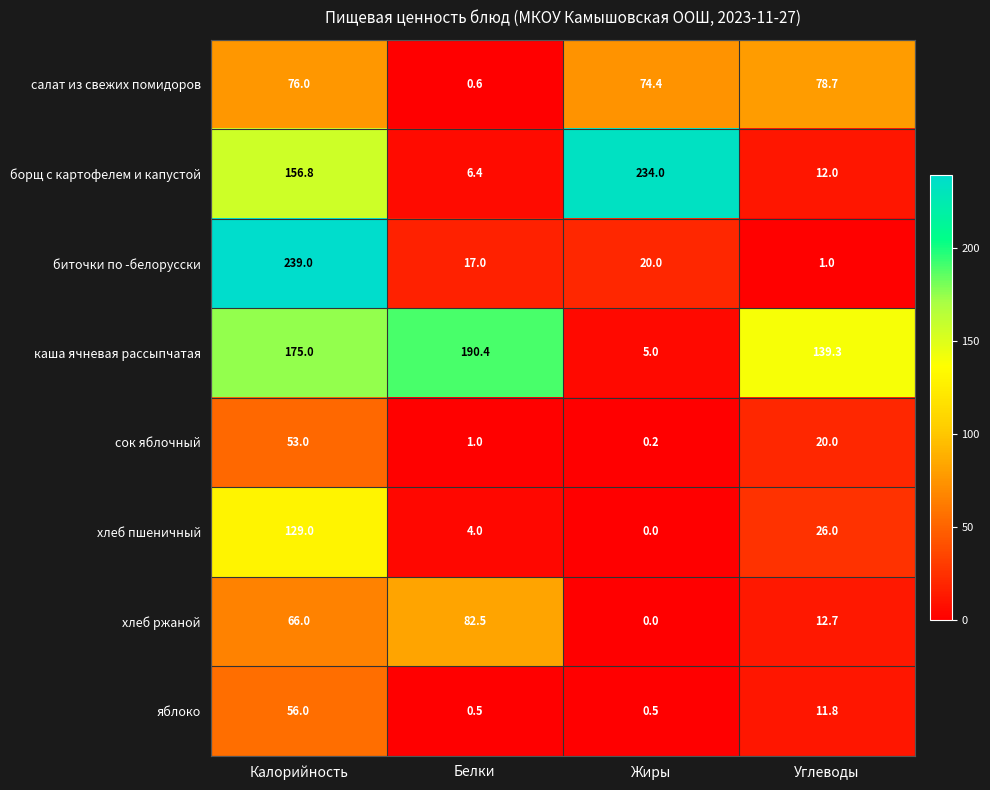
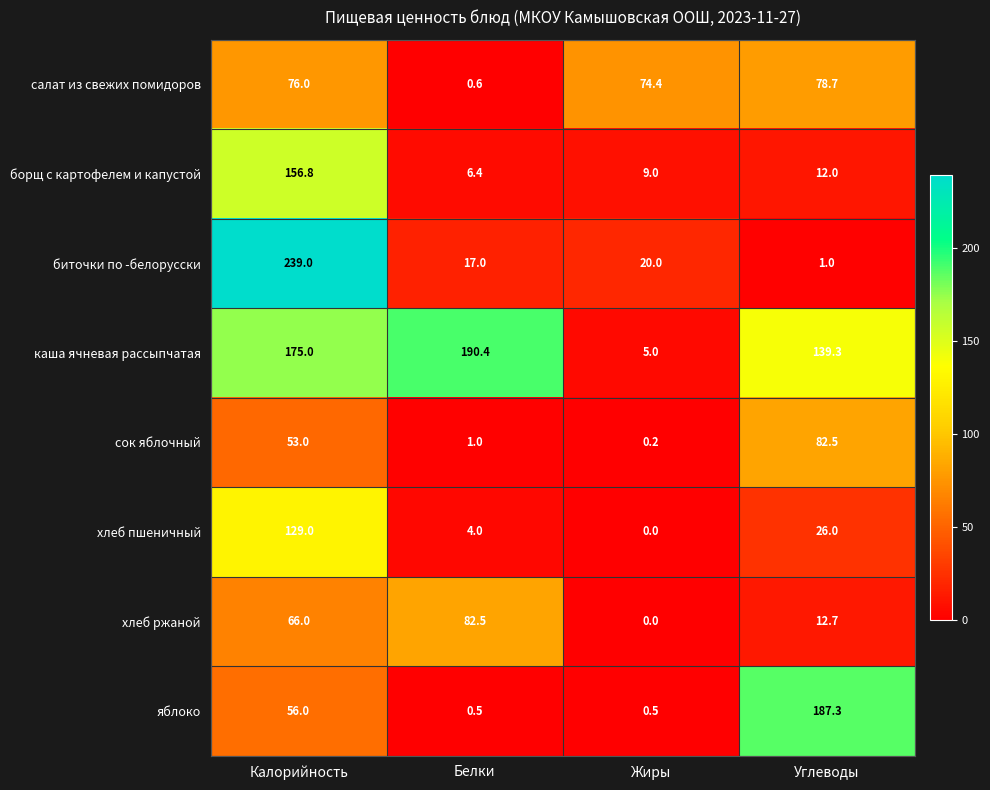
борщ с картофелем и капустой, Жиры: 234.0 -> 9.0
сок яблочный, Углеводы: 20.0 -> 82.5
яблоко, Углеводы: 11.8 -> 187.3
